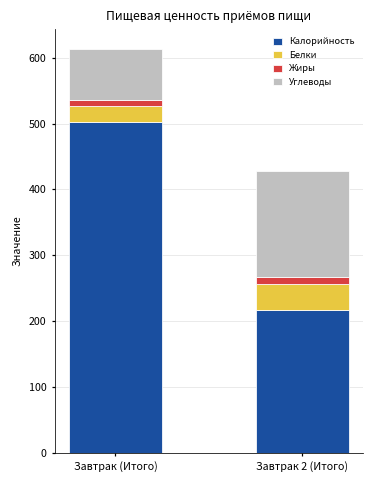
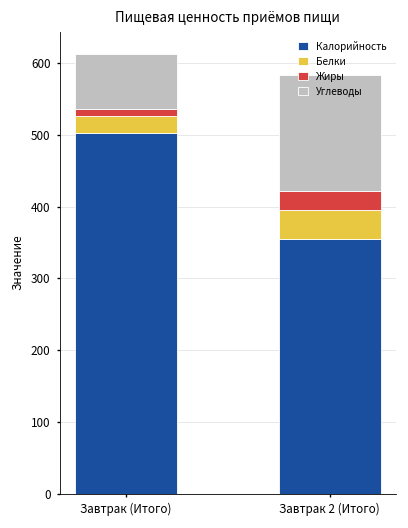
Калорийность, Завтрак 2 (Итого): 220 -> 360
Жиры, Завтрак 2 (Итого): 10 -> 30
